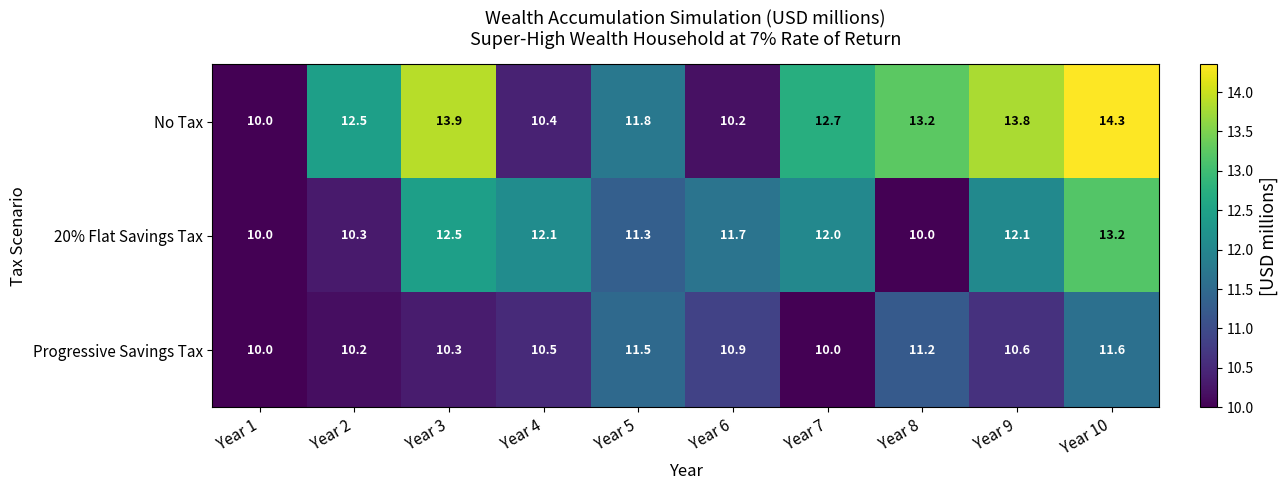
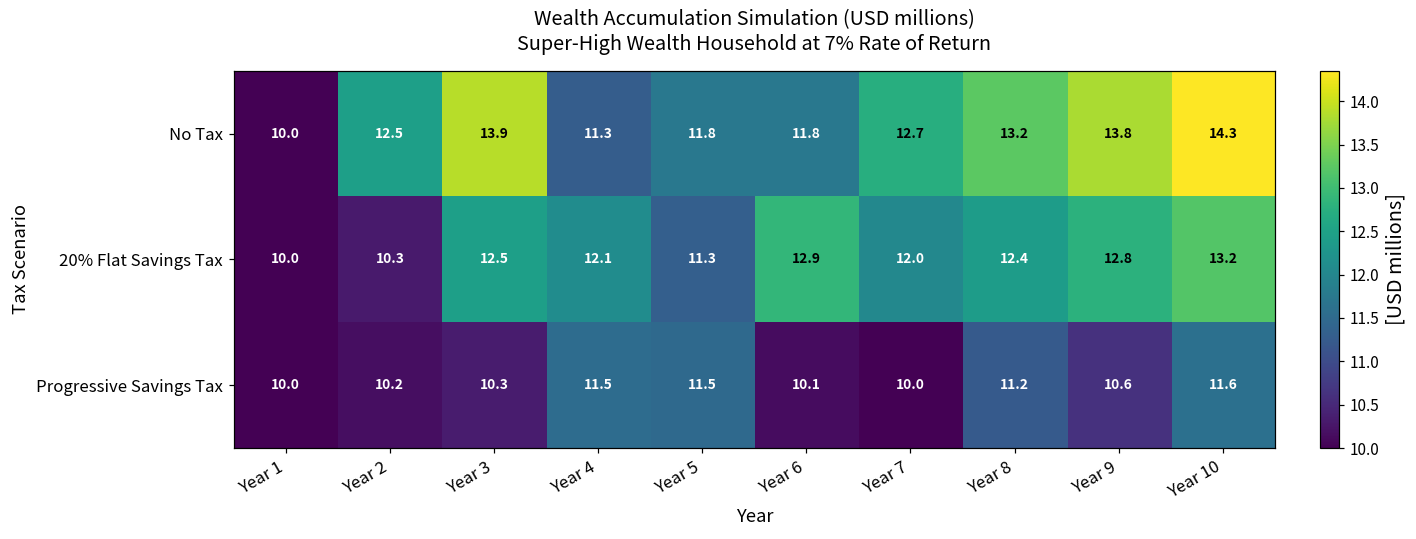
No Tax, Year 4: 10.4 -> 11.3
No Tax, Year 6: 10.2 -> 11.8
20% Flat Savings Tax, Year 6: 11.7 -> 12.9
20% Flat Savings Tax, Year 8: 10.0 -> 12.4
20% Flat Savings Tax, Year 9: 12.1 -> 12.8
Progressive Savings Tax, Year 4: 10.5 -> 11.5
Progressive Savings Tax, Year 6: 10.9 -> 10.1
